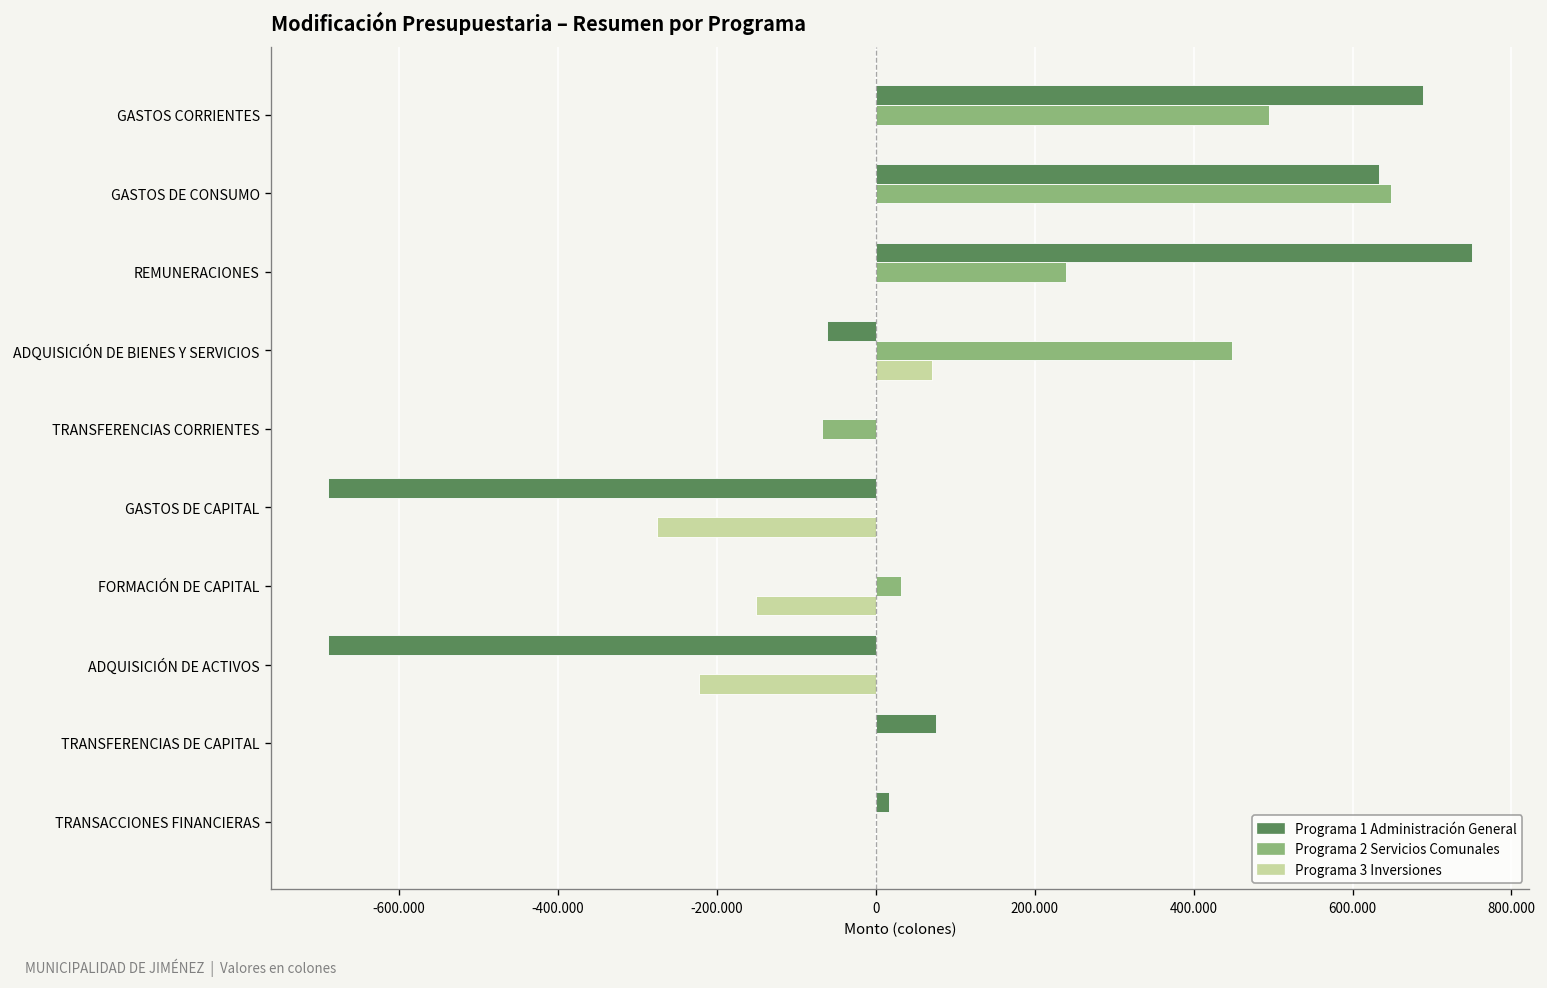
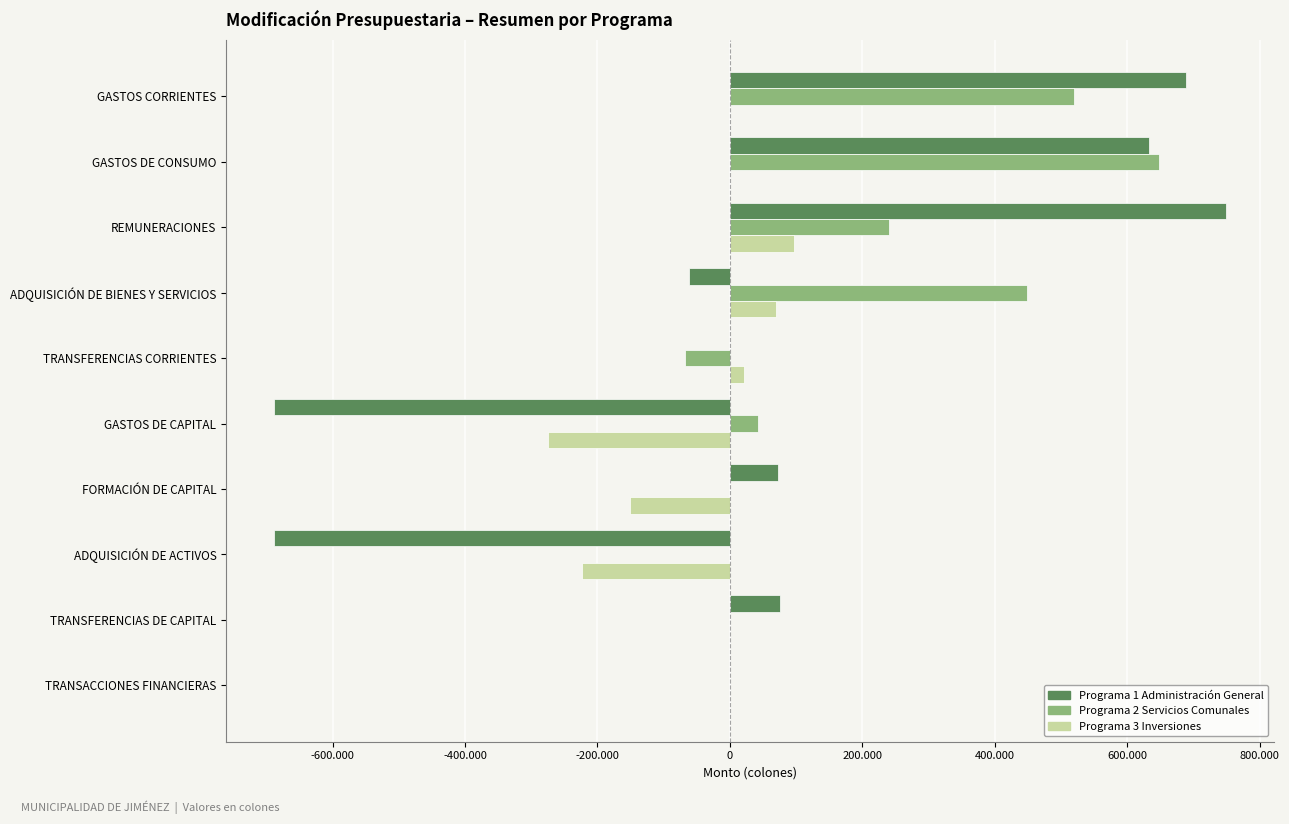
Programa 2 Servicios Comunales, GASTOS CORRIENTES: 490 -> 520
Programa 3 Inversiones, REMUNERACIONES: 0 -> 100
Programa 3 Inversiones, TRANSFERENCIAS CORRIENTES: 0 -> 20
Programa 2 Servicios Comunales, GASTOS DE CAPITAL: 0 -> 40
Programa 1 Administración General, FORMACIÓN DE CAPITAL: 0 -> 70
Programa 2 Servicios Comunales, FORMACIÓN DE CAPITAL: 30 -> 0
Programa 1 Administración General, TRANSACCIONES FINANCIERAS: 20 -> 0
